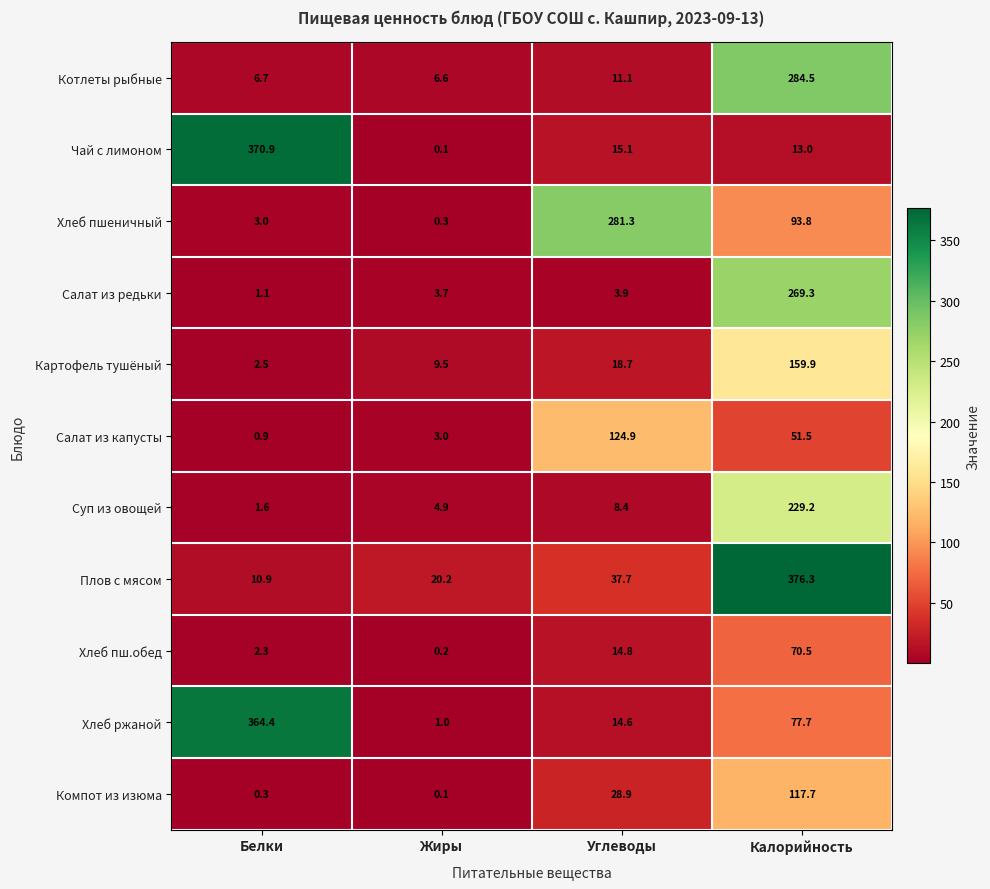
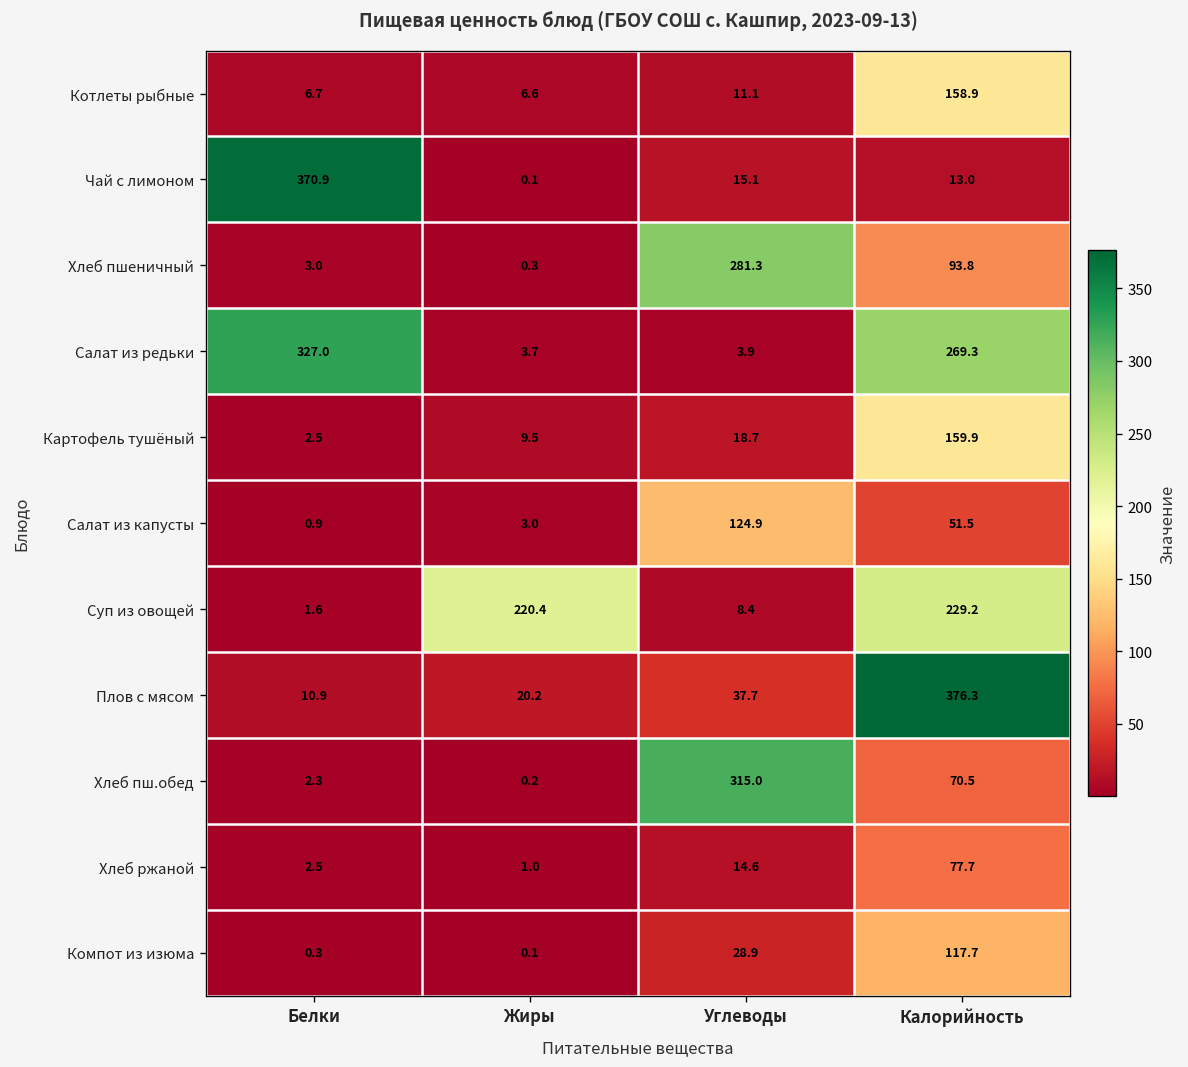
Котлеты рыбные, Калорийность: 284.5 -> 158.9
Салат из редьки, Белки: 1.1 -> 327.0
Суп из овощей, Жиры: 4.9 -> 220.4
Хлеб пш.обед, Углеводы: 14.8 -> 315.0
Хлеб ржаной, Белки: 364.4 -> 2.5
